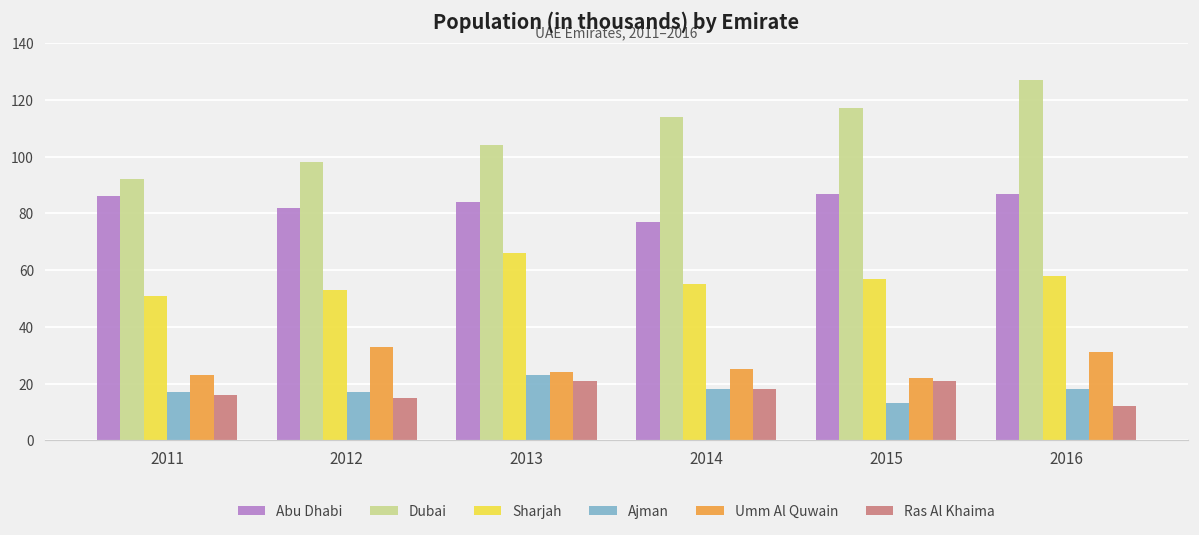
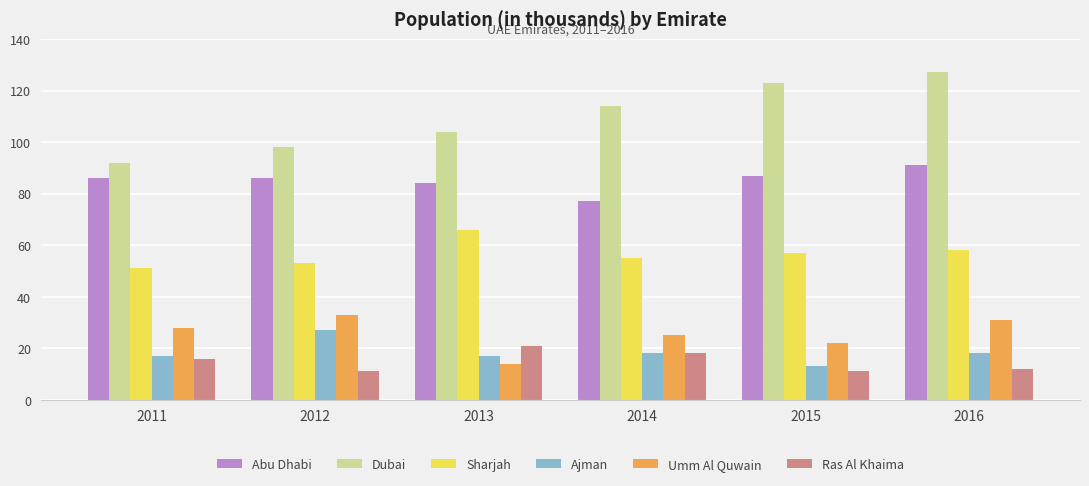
Umm Al Quwain, 2011: 23 -> 28
Abu Dhabi, 2012: 82 -> 86
Ajman, 2012: 17 -> 27
Ras Al Khaima, 2012: 15 -> 11
Ajman, 2013: 23 -> 17
Umm Al Quwain, 2013: 24 -> 14
Dubai, 2015: 117 -> 123
Ras Al Khaima, 2015: 21 -> 11
Abu Dhabi, 2016: 87 -> 91
